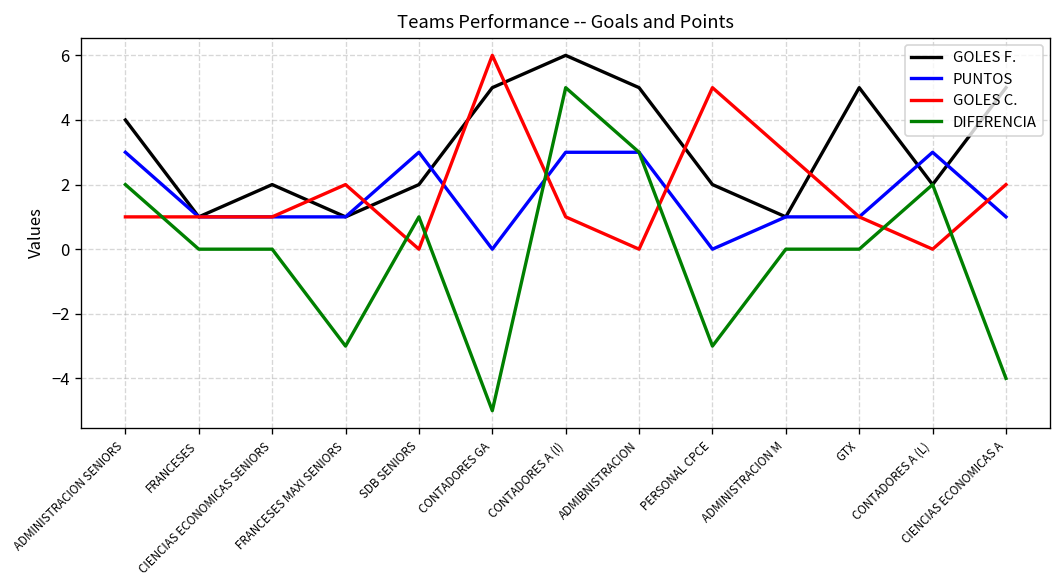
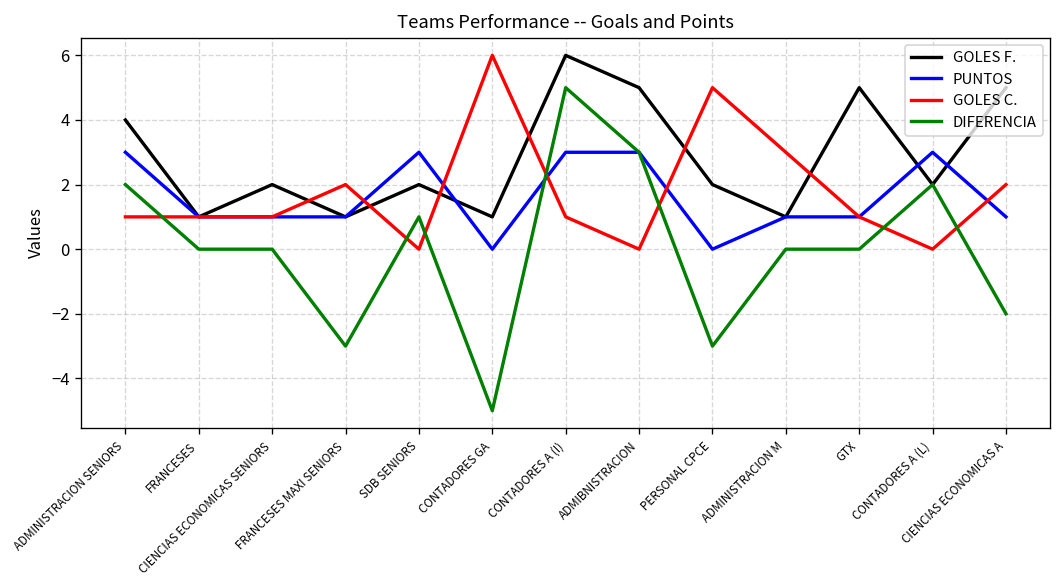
GOLES F., CONTADORES GA: 5 -> 1
DIFERENCIA, CIENCIAS ECONOMICAS A: -4 -> -2
